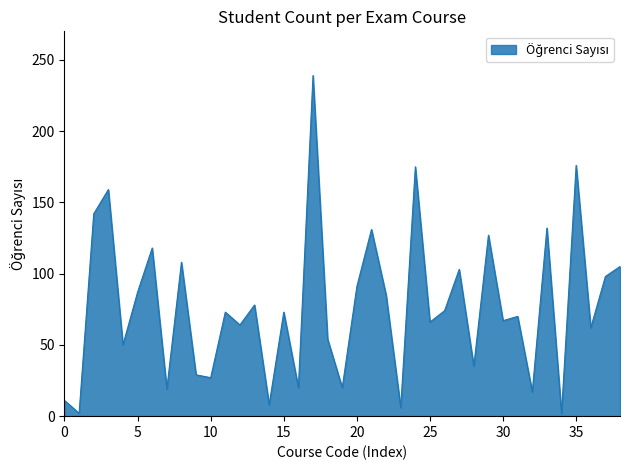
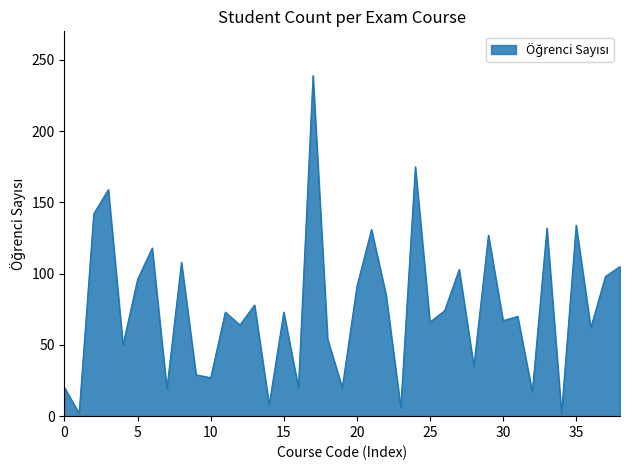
0: 11 -> 20
5: 87 -> 96
35: 176 -> 134
